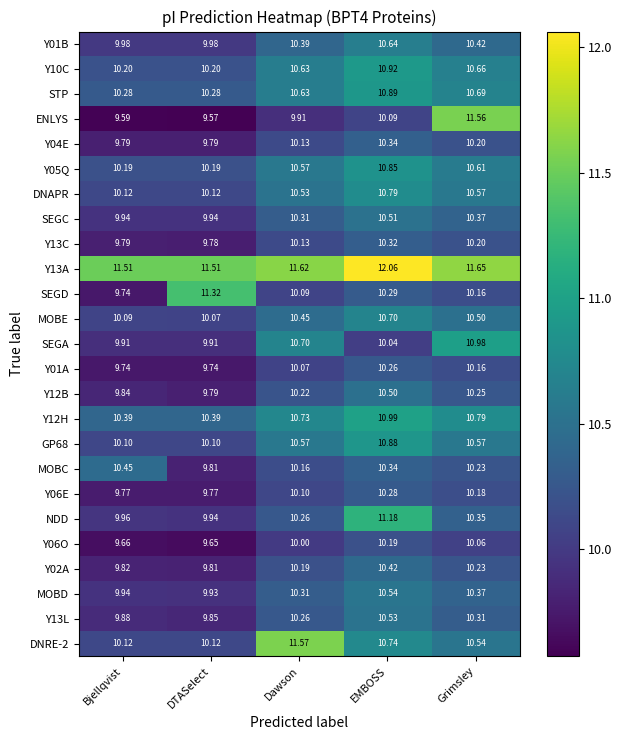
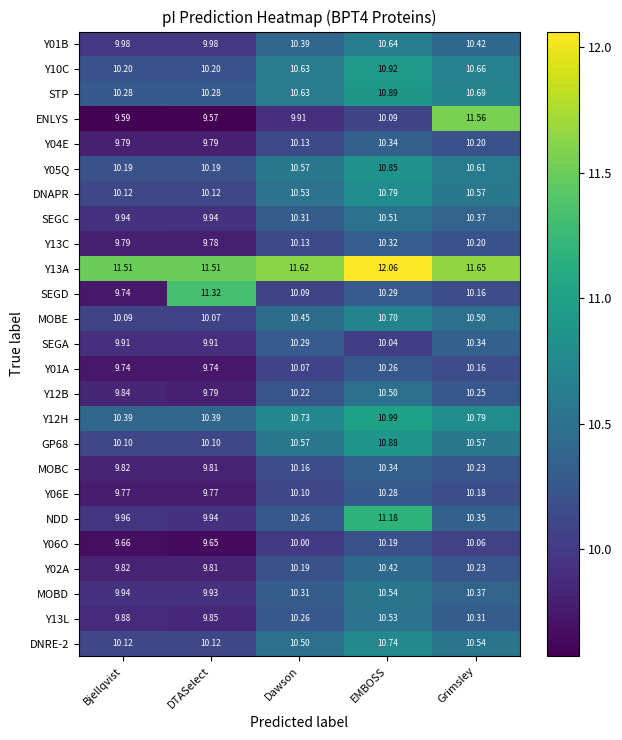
SEGA, Dawson: 10.70 -> 10.29
SEGA, Grimsley: 10.98 -> 10.34
MOBC, Bjellqvist: 10.45 -> 9.82
DNRE-2, Dawson: 11.57 -> 10.50
